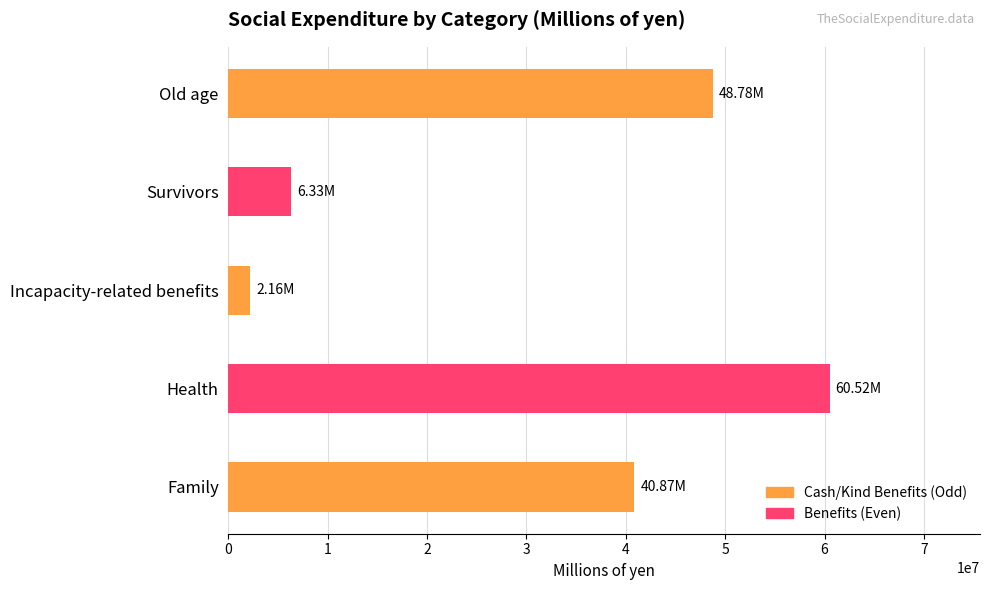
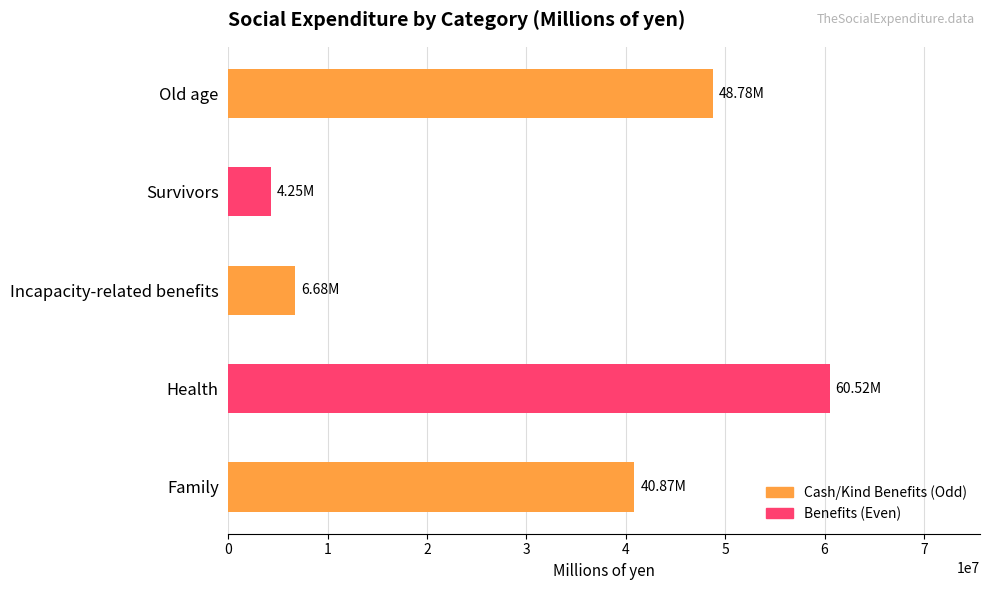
Survivors: 6.33M -> 4.25M
Incapacity-related benefits: 2.16M -> 6.68M
